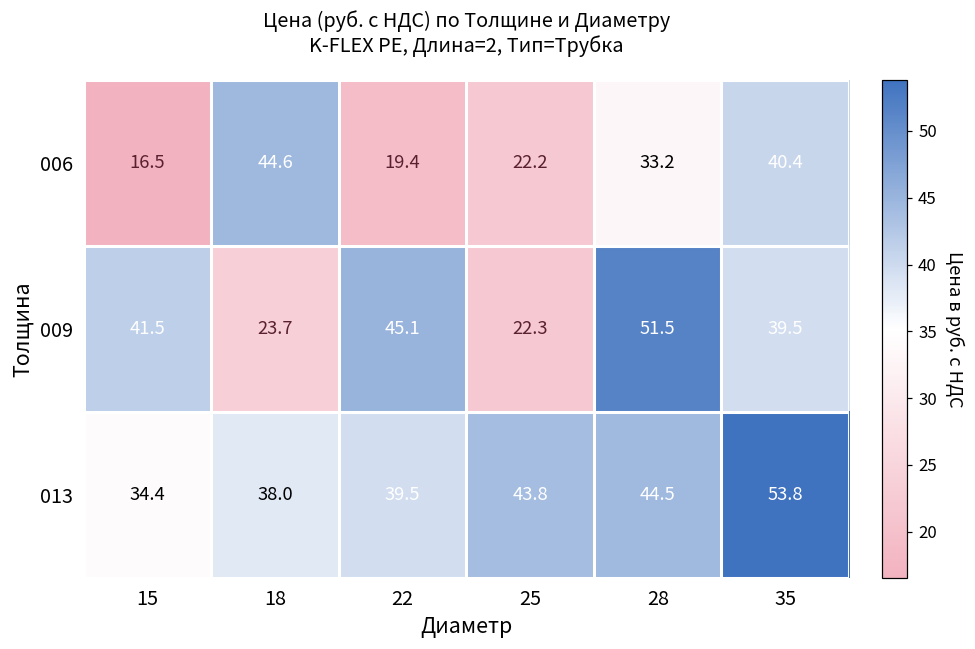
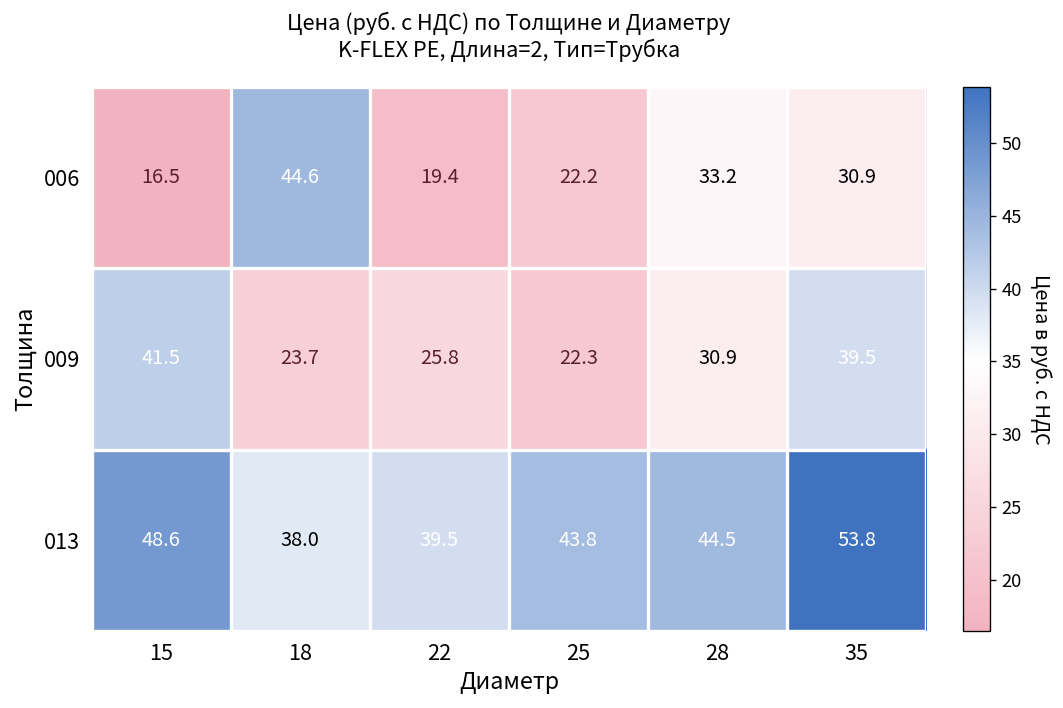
006, 35: 40.4 -> 30.9
009, 22: 45.1 -> 25.8
009, 28: 51.5 -> 30.9
013, 15: 34.4 -> 48.6
